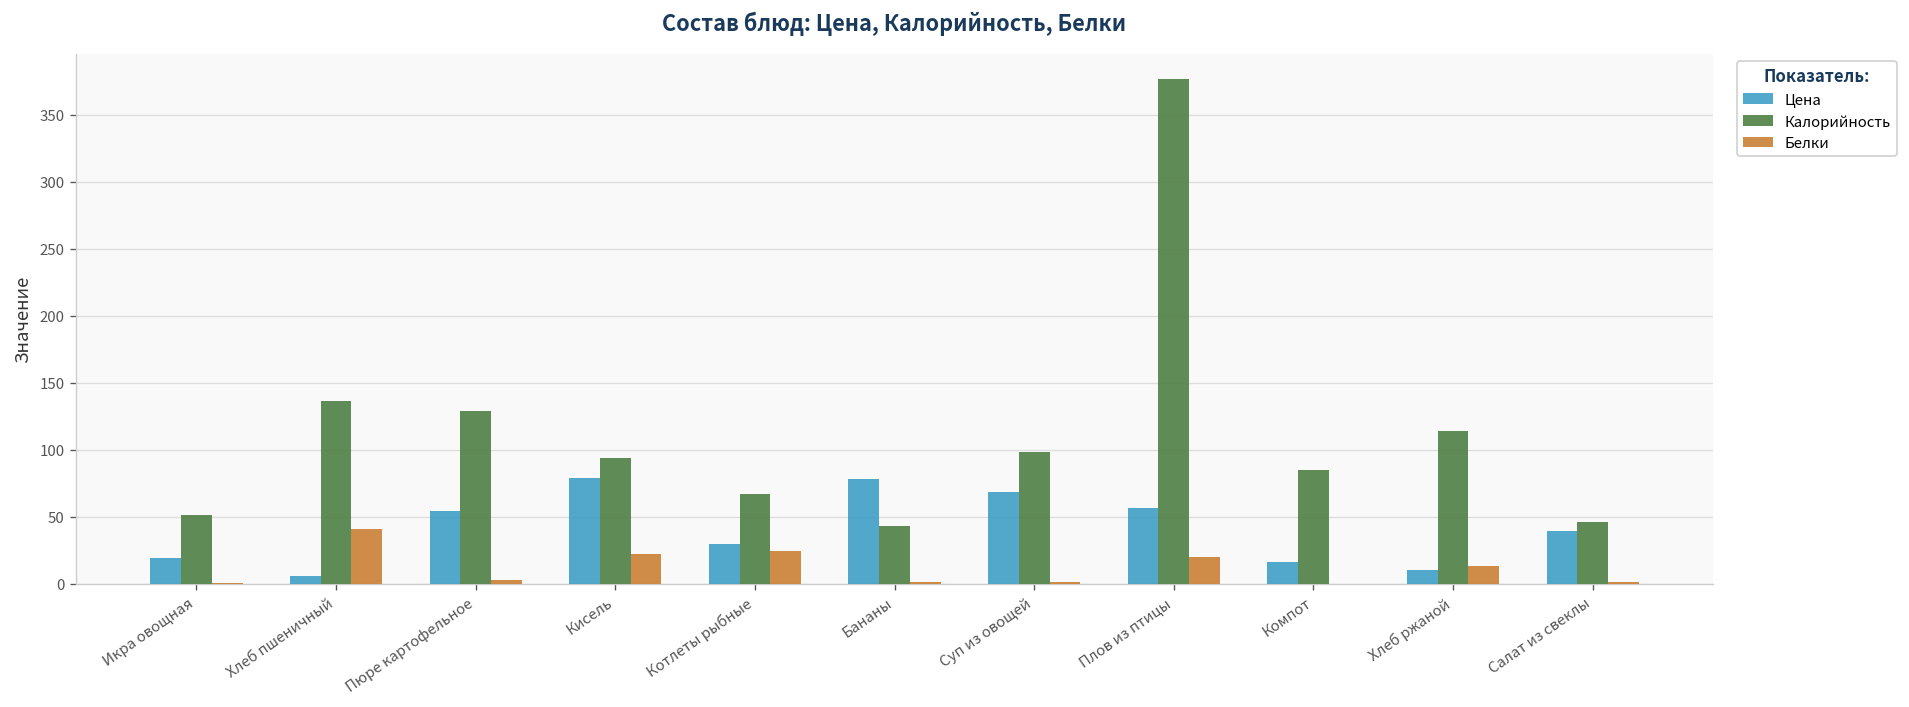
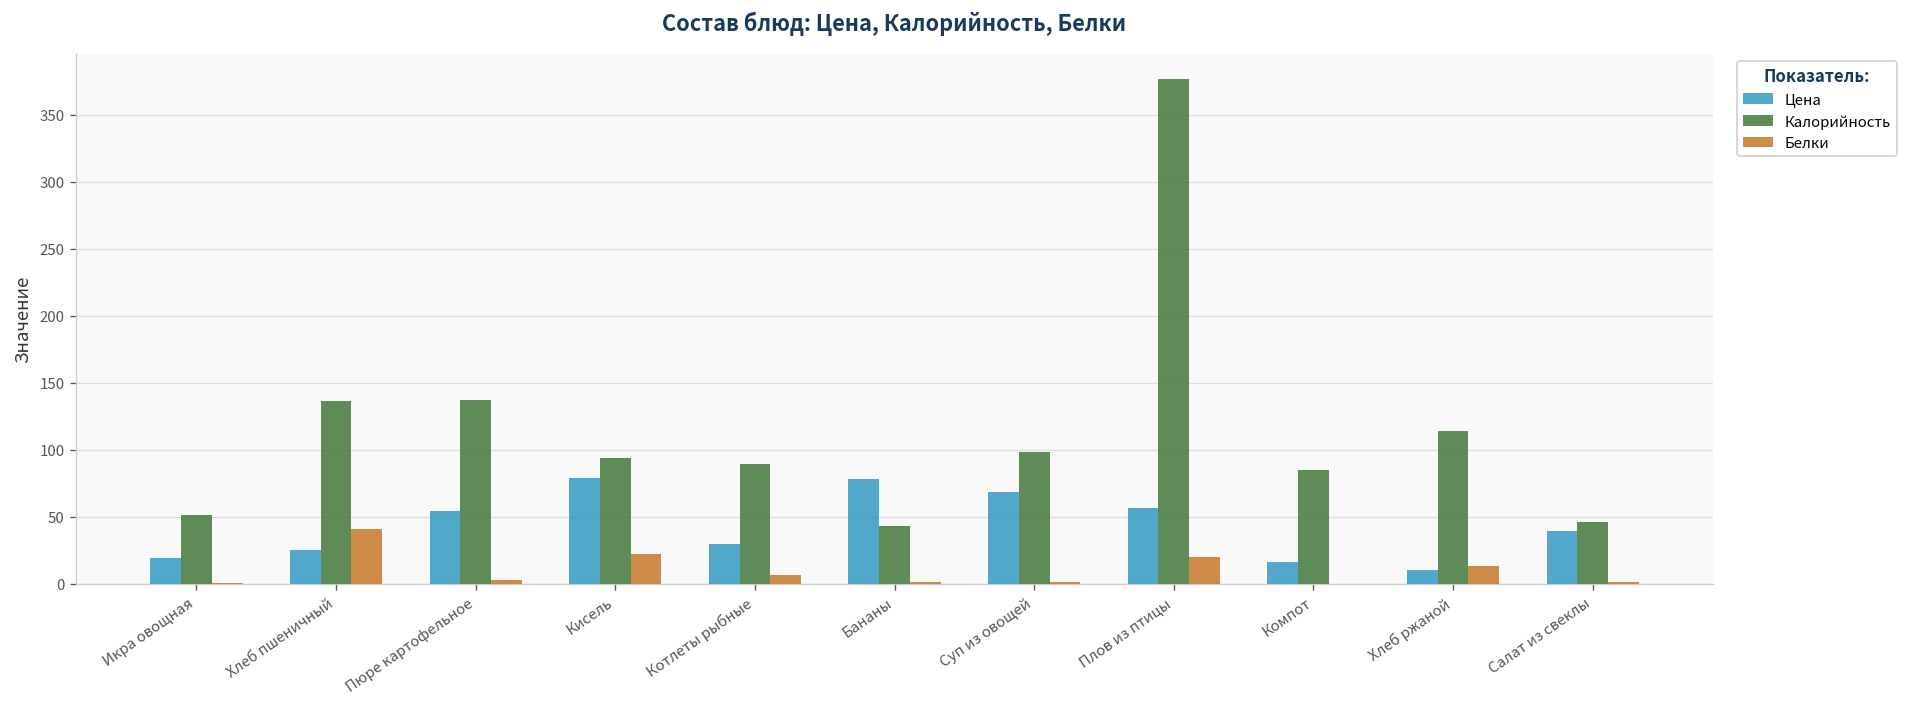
Цена, Хлеб пшеничный: 5 -> 25
Калорийность, Пюре картофельное: 129 -> 137
Калорийность, Котлеты рыбные: 67 -> 89
Белки, Котлеты рыбные: 25 -> 7
